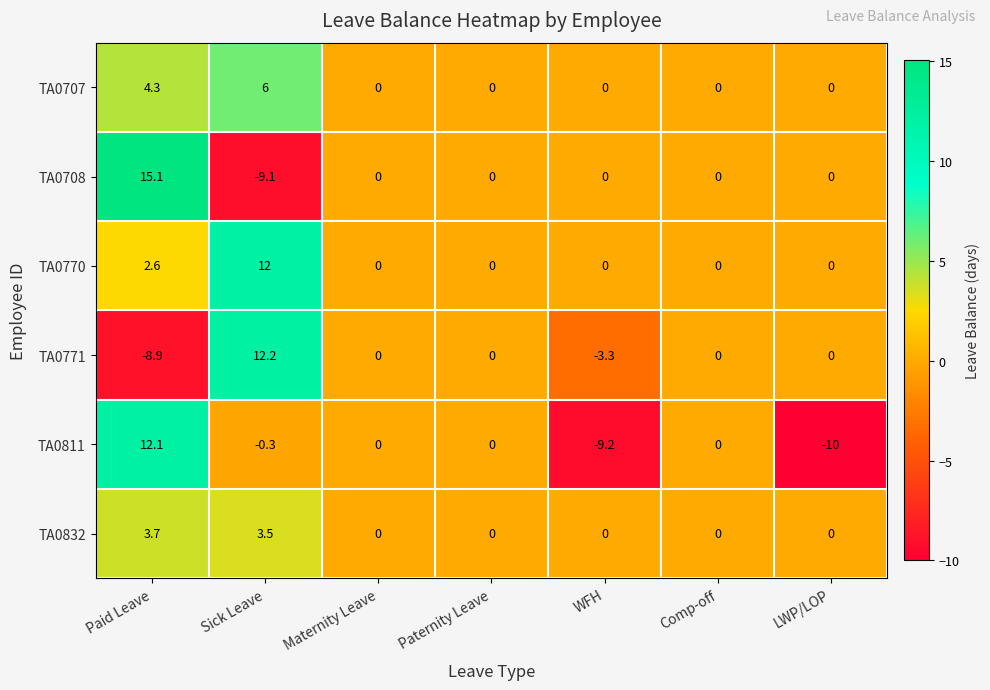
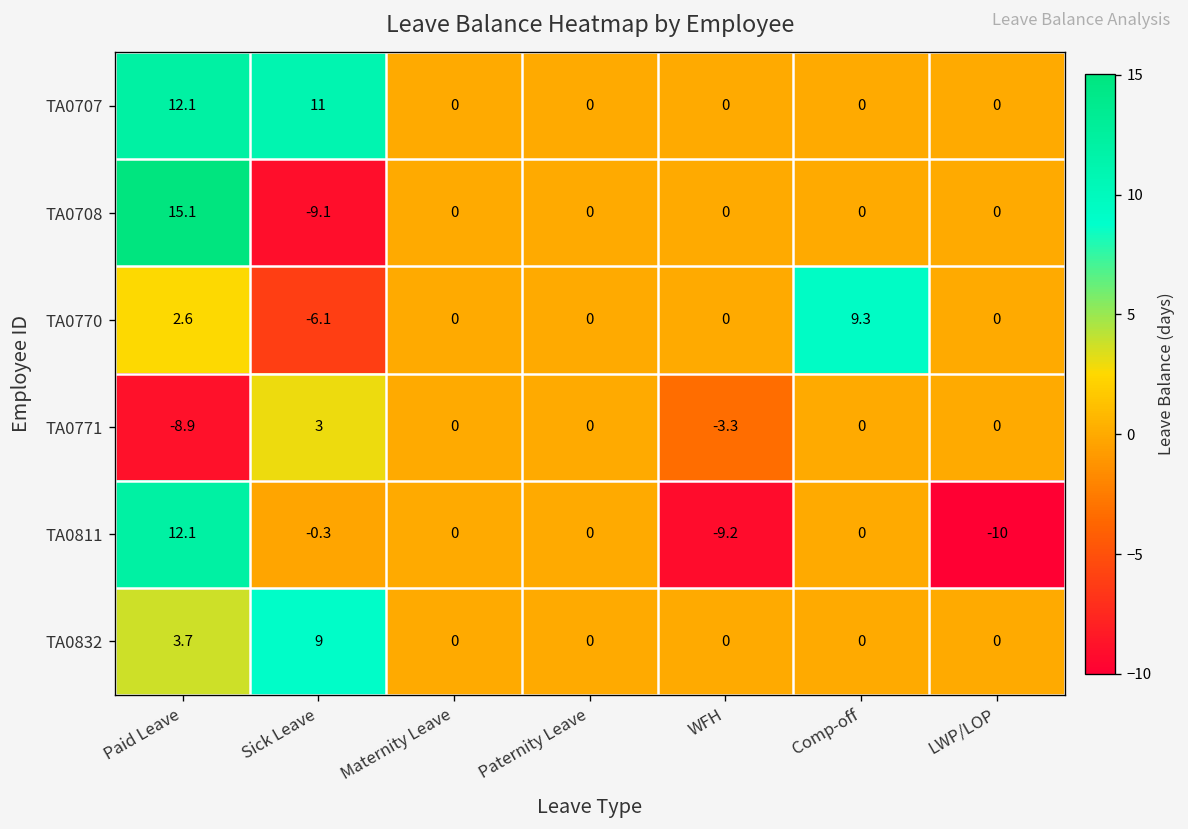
TA0707, Paid Leave: 4.3 -> 12.1
TA0707, Sick Leave: 6 -> 11
TA0770, Sick Leave: 12 -> -6.1
TA0770, Comp-off: 0 -> 9.3
TA0771, Sick Leave: 12.2 -> 3
TA0832, Sick Leave: 3.5 -> 9
